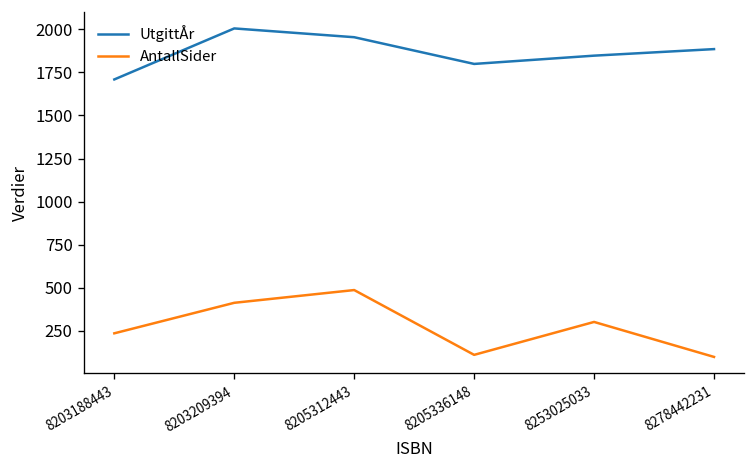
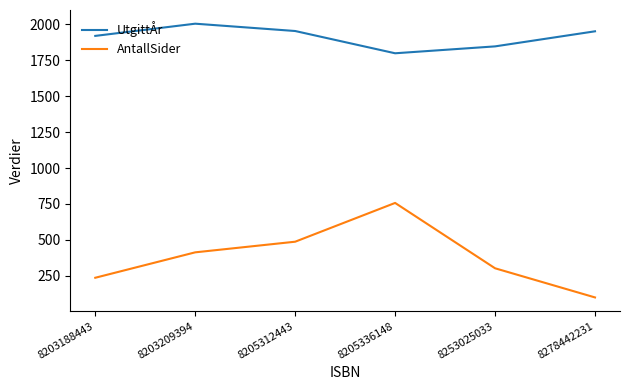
UtgittÅr, 8203188443: 1710 -> 1920
AntallSider, 8205336148: 110 -> 760
UtgittÅr, 8278442231: 1890 -> 1950
